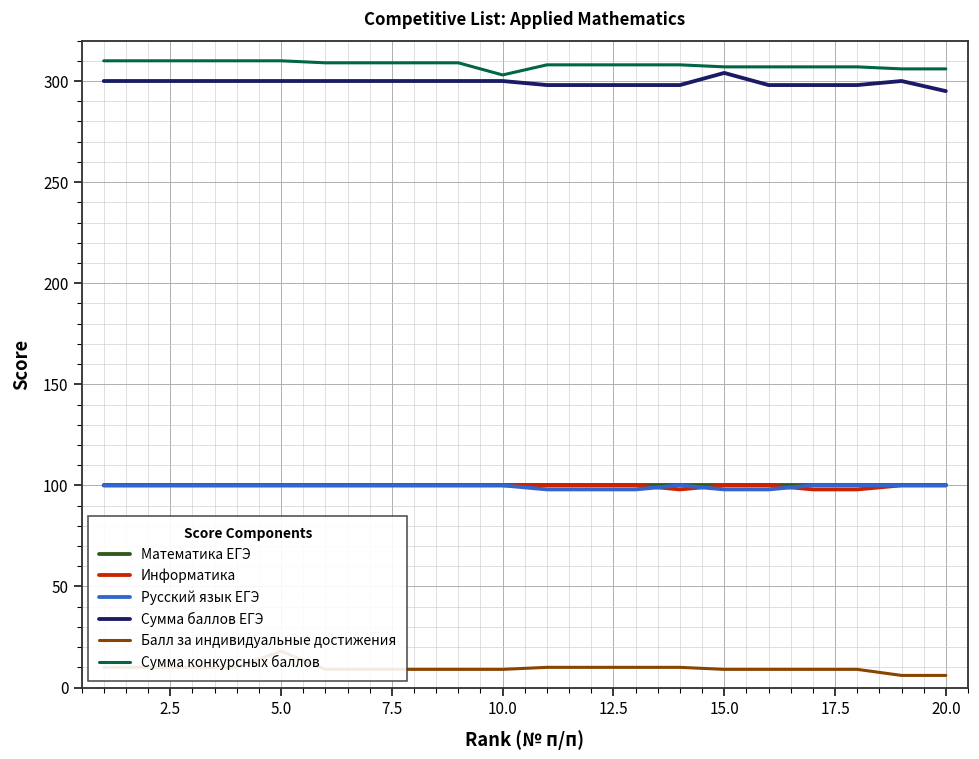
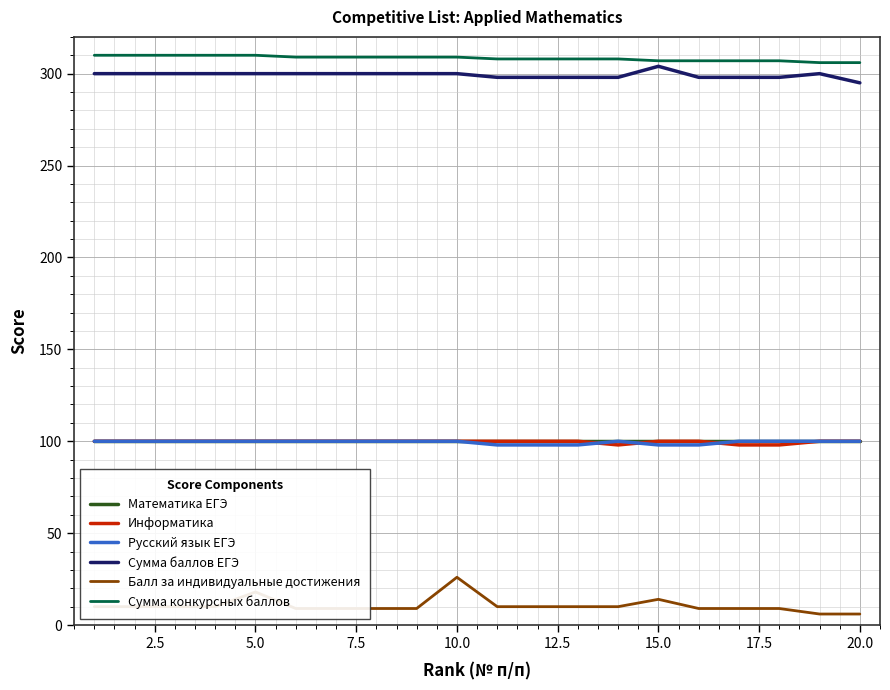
Балл за индивидуальные достижения, 10.0: 9 -> 26
Сумма конкурсных баллов, 10.0: 303 -> 309
Балл за индивидуальные достижения, 15.0: 9 -> 14
